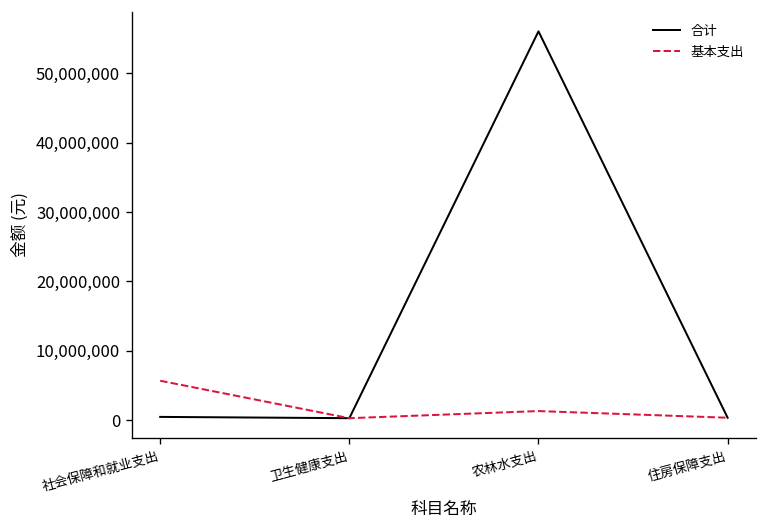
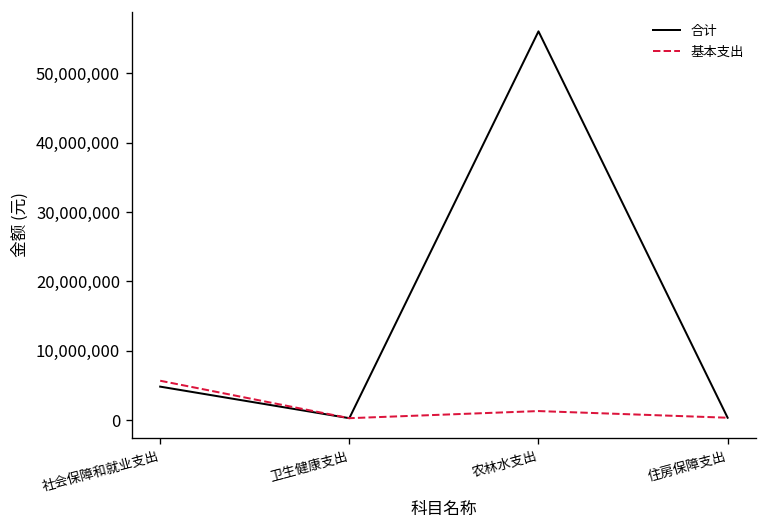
合计, 社会保障和就业支出: 0 -> 5,000,000
